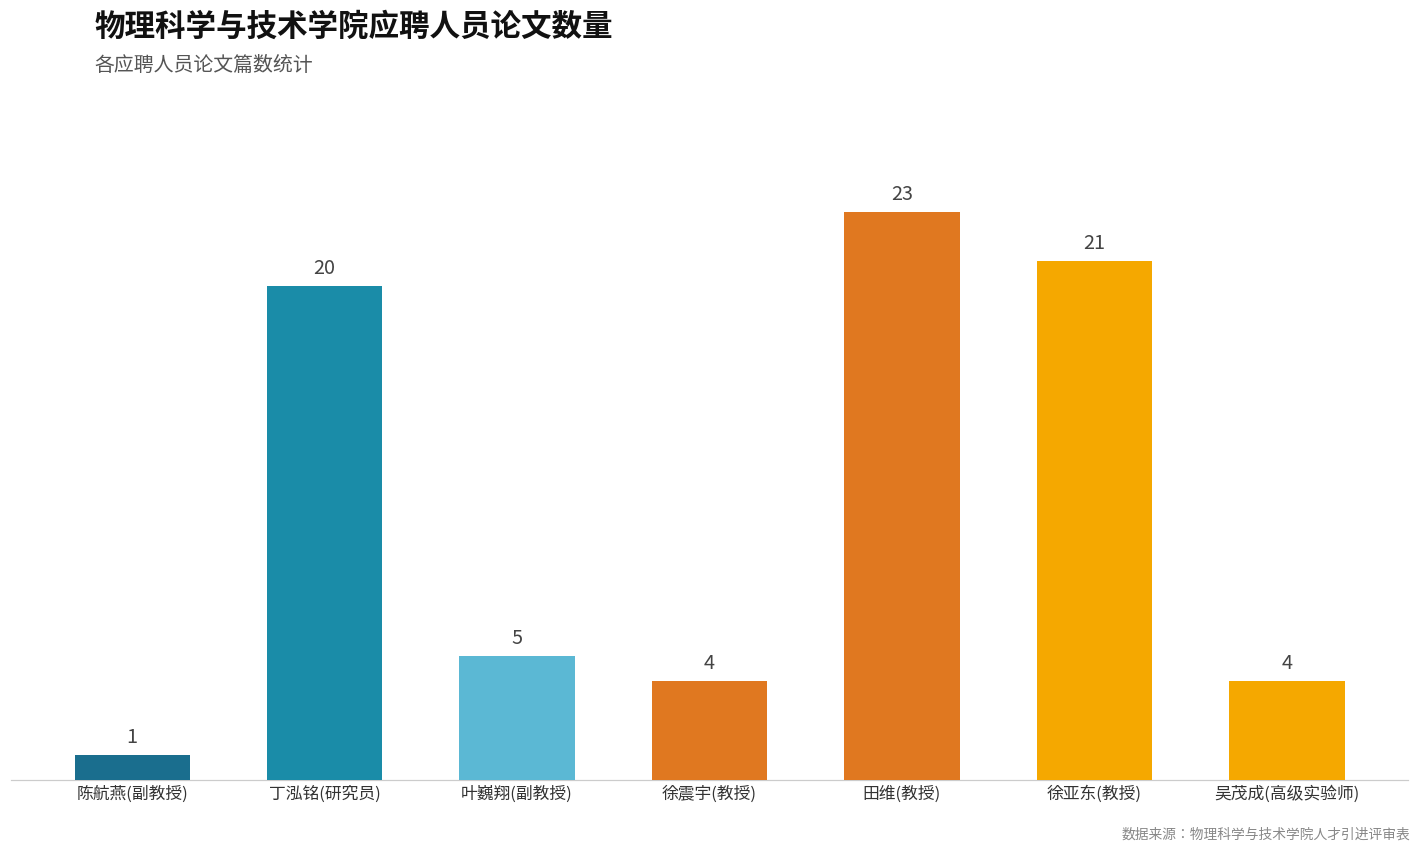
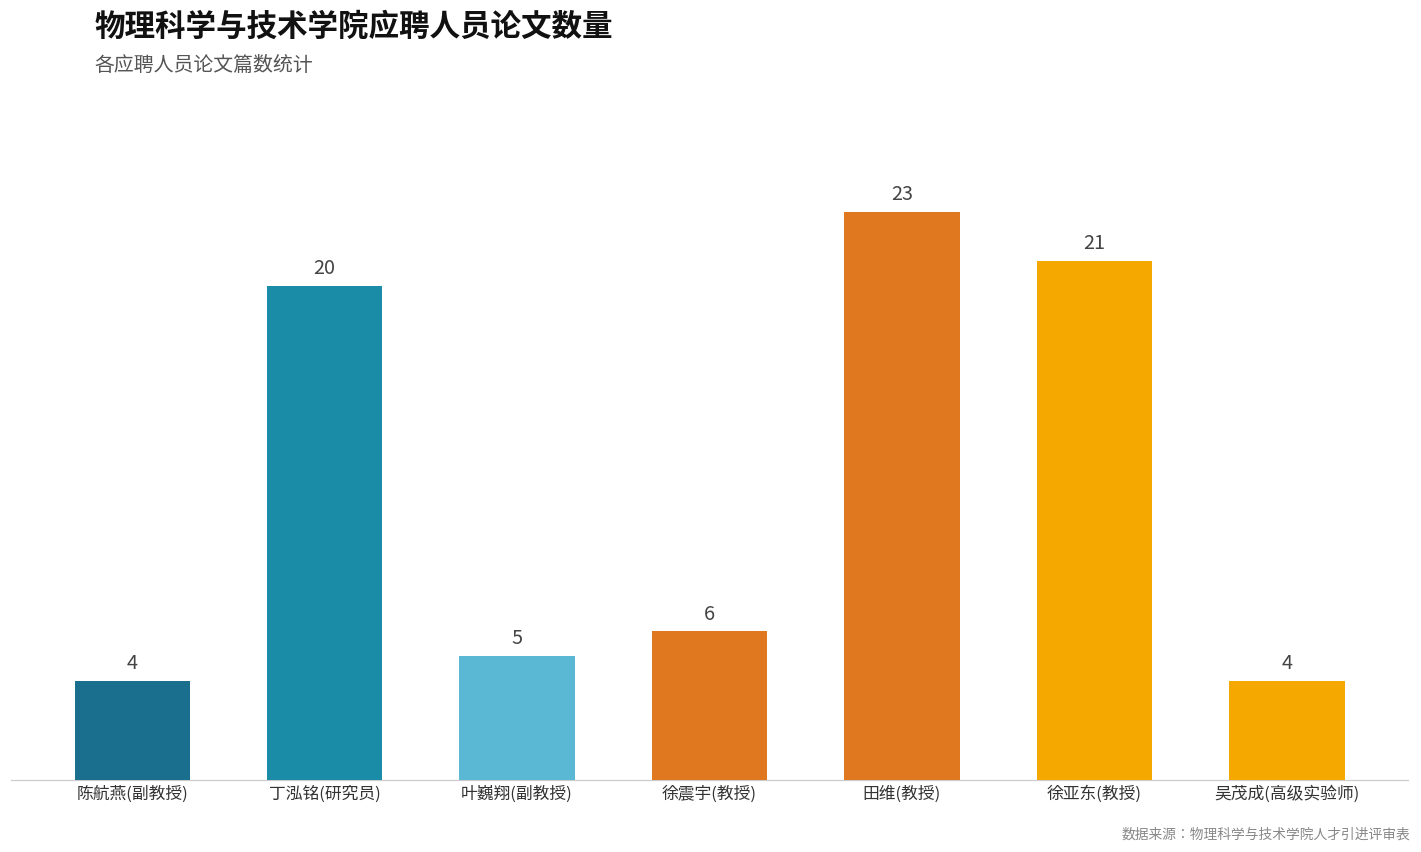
陈航燕(副教授): 1 -> 4
徐震宇(教授): 4 -> 6
